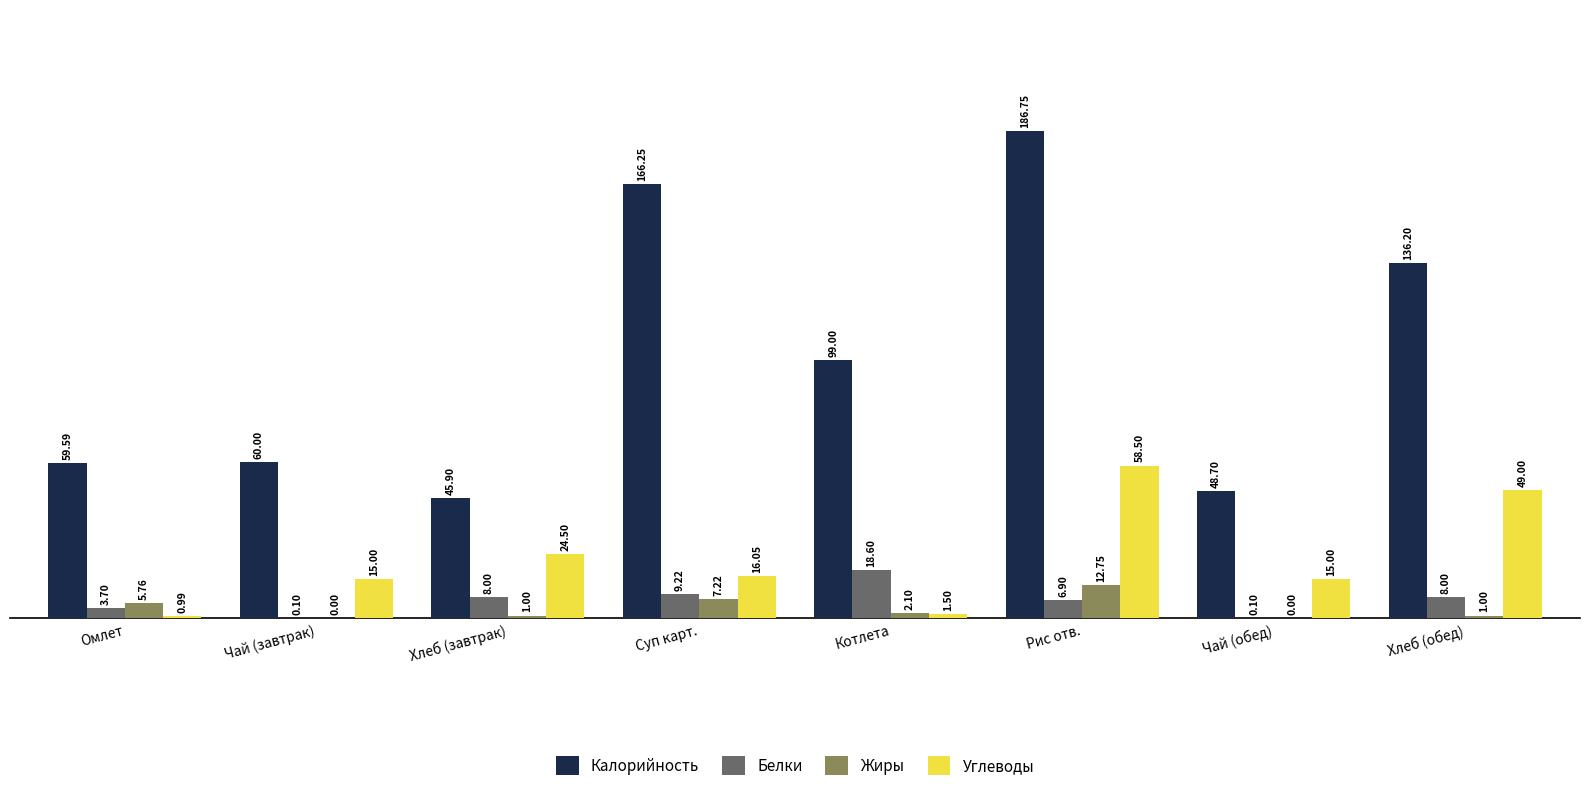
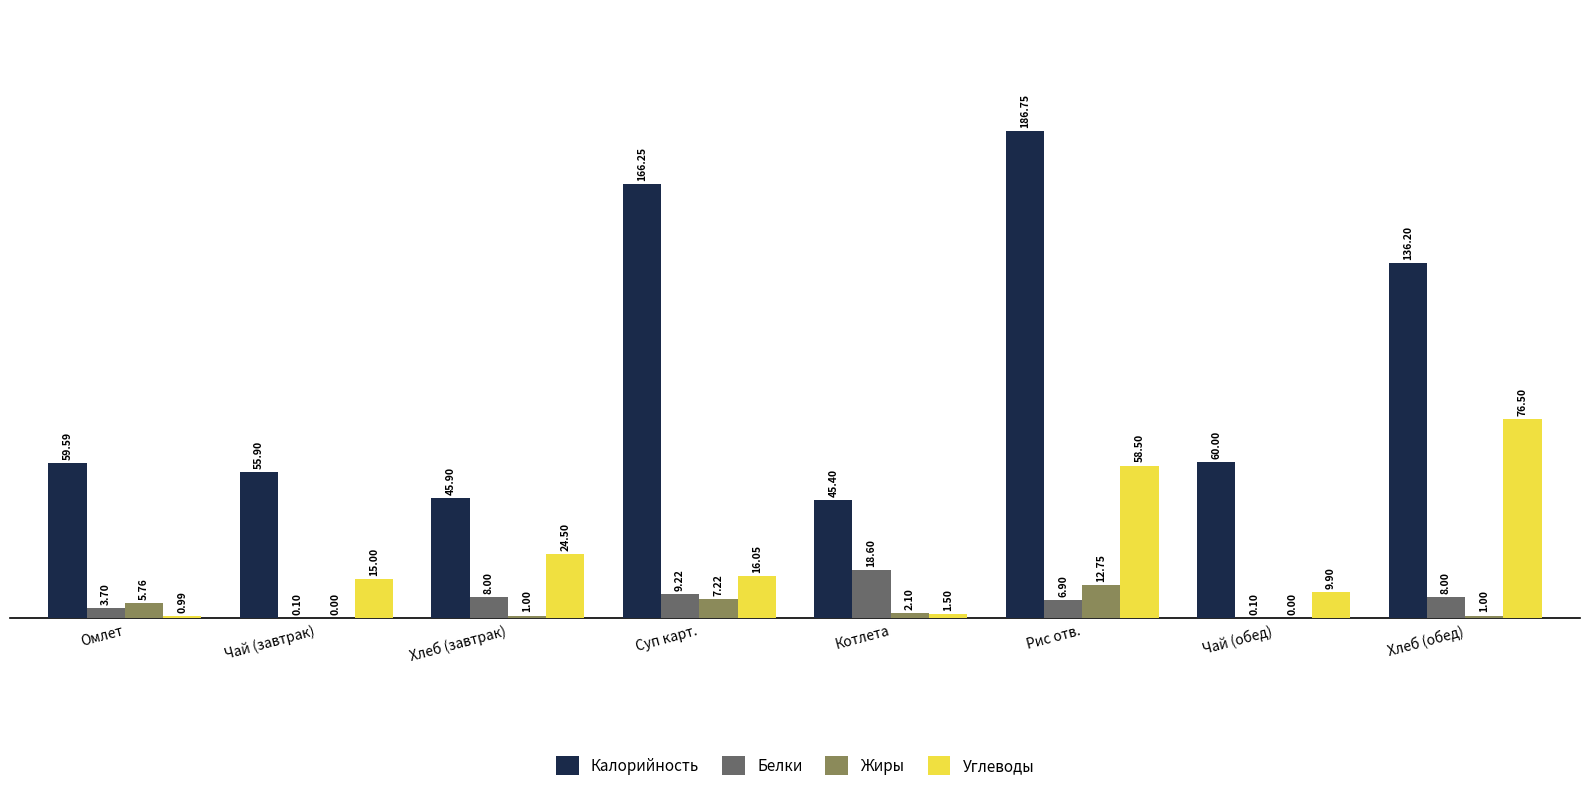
Калорийность, Чай (завтрак): 60.00 -> 55.90
Калорийность, Котлета: 99.00 -> 45.40
Калорийность, Чай (обед): 48.70 -> 60.00
Углеводы, Чай (обед): 15.00 -> 9.90
Углеводы, Хлеб (обед): 49.00 -> 76.50
